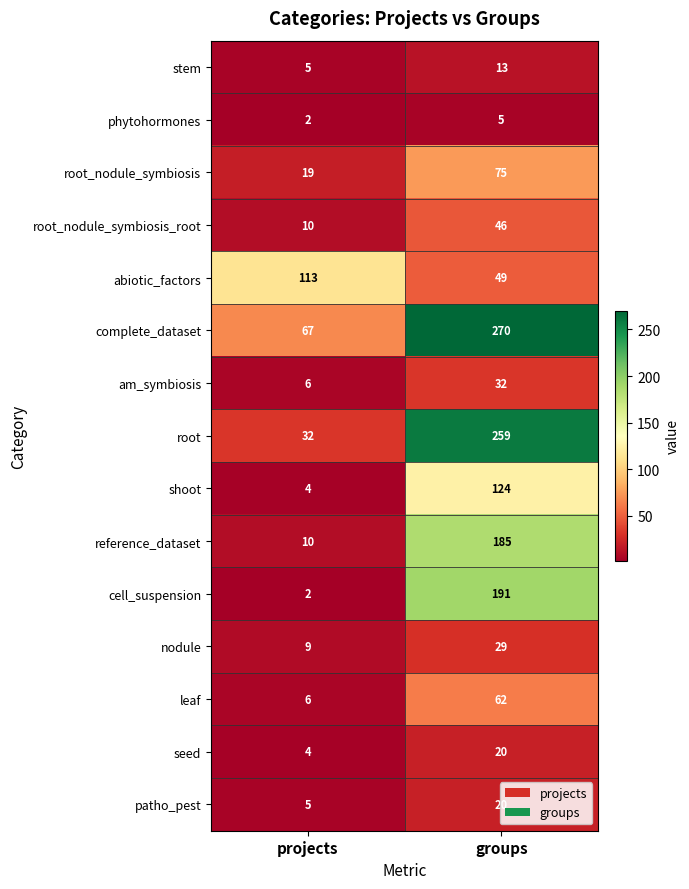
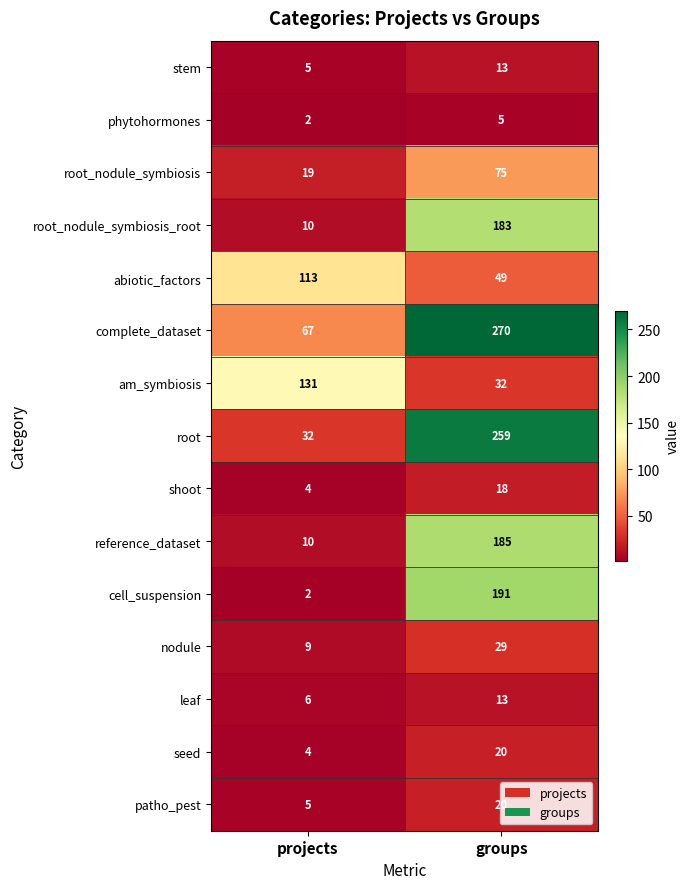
root_nodule_symbiosis_root, groups: 46 -> 183
am_symbiosis, projects: 6 -> 131
shoot, groups: 124 -> 18
leaf, groups: 62 -> 13
